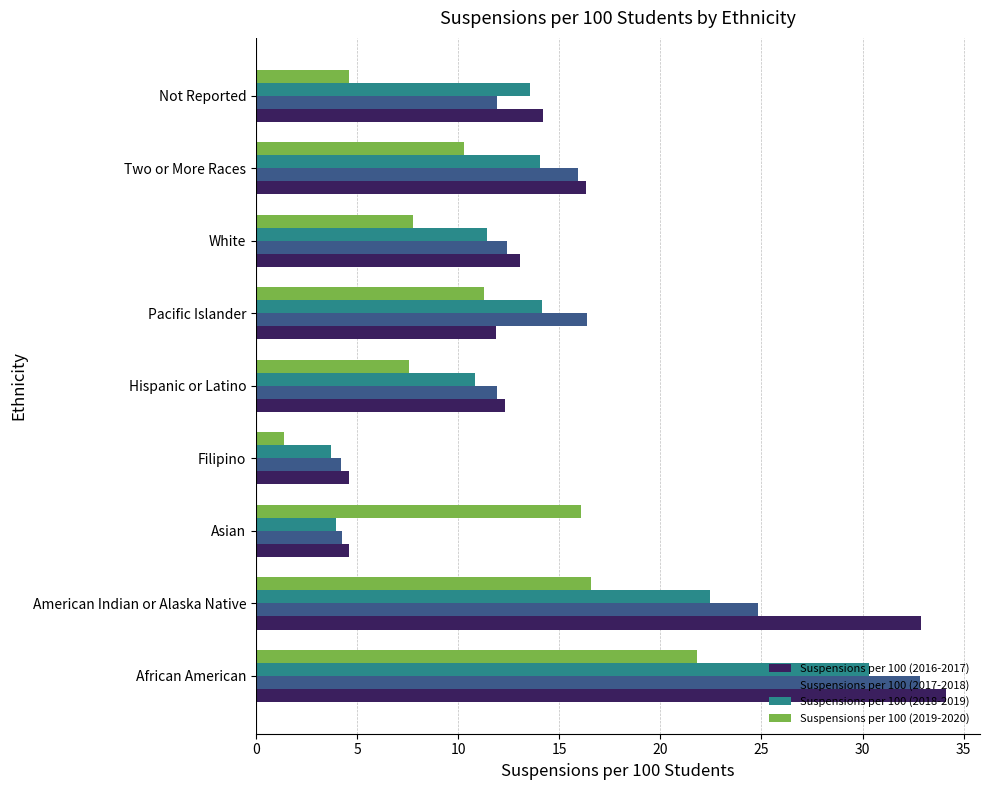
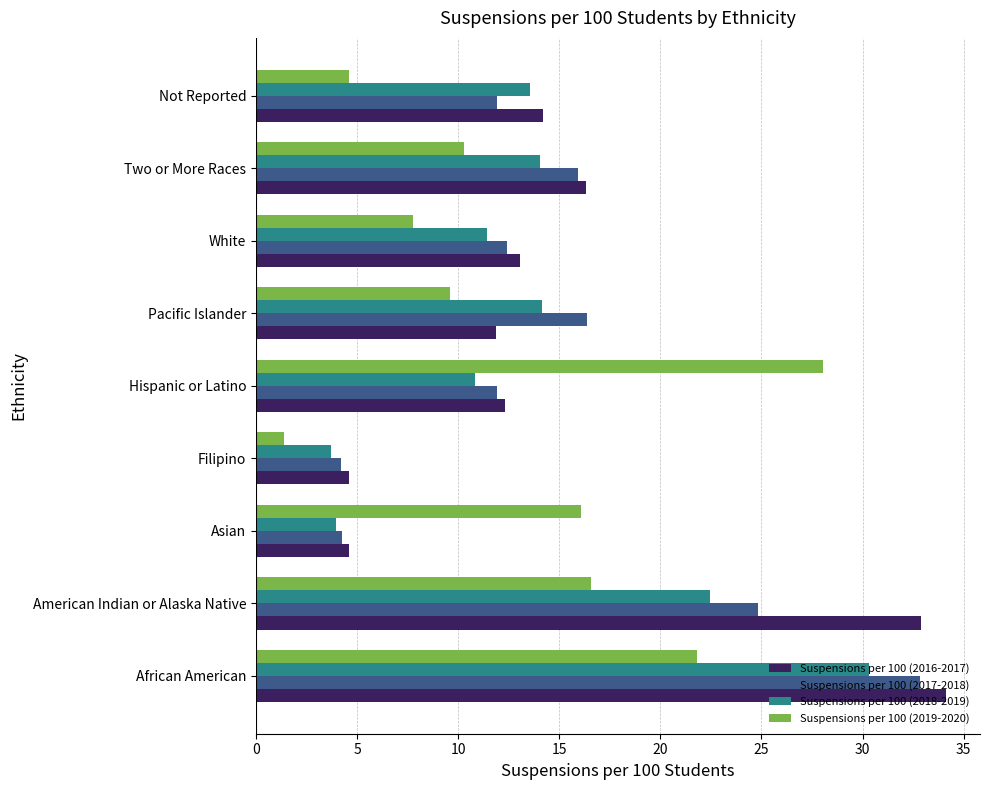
Suspensions per 100 (2019-2020), Pacific Islander: 11.3 -> 9.6
Suspensions per 100 (2019-2020), Hispanic or Latino: 7.5 -> 28.1
